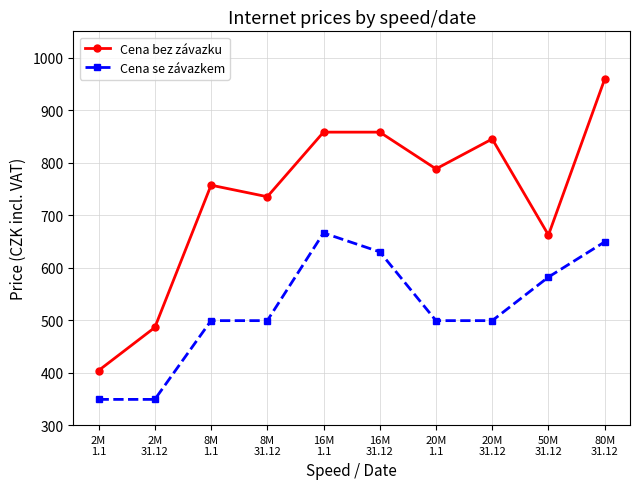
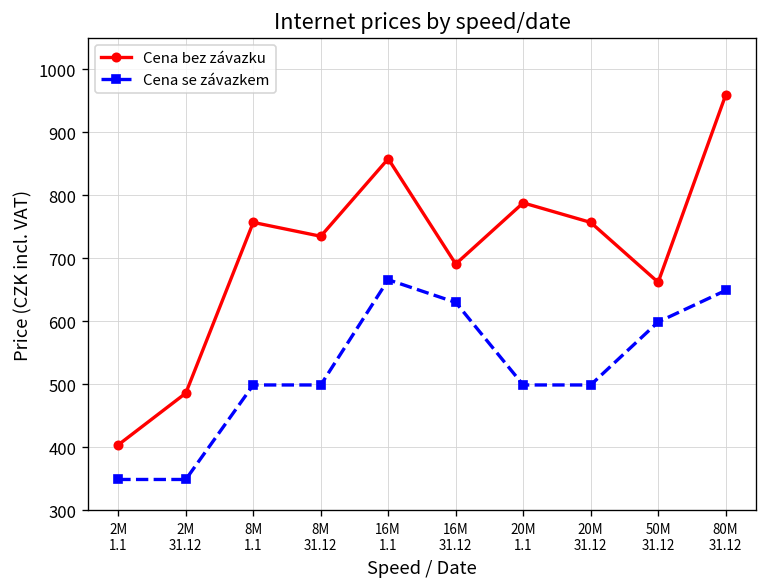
Cena bez závazku, 16M 31.12: 860 -> 690
Cena bez závazku, 20M 31.12: 850 -> 760
Cena se závazkem, 50M 31.12: 580 -> 600
